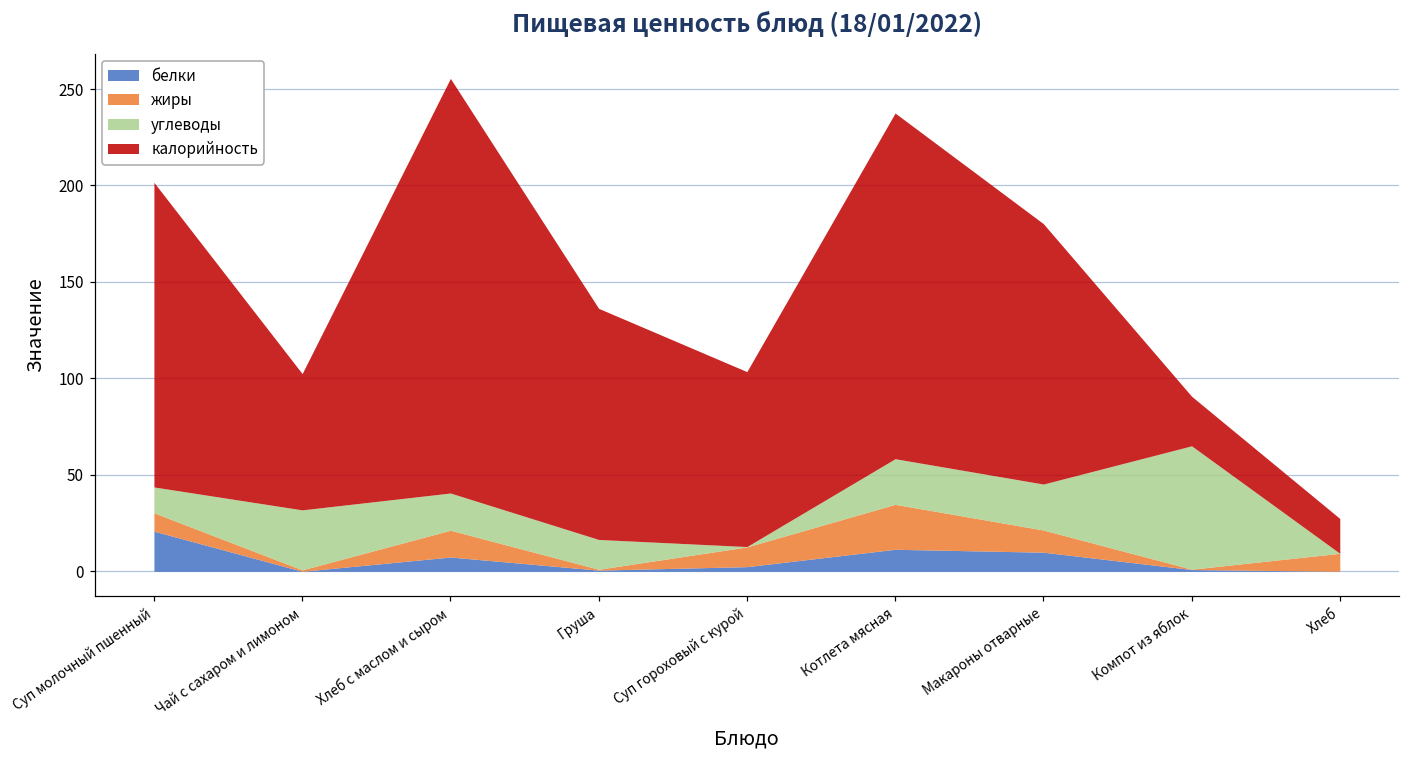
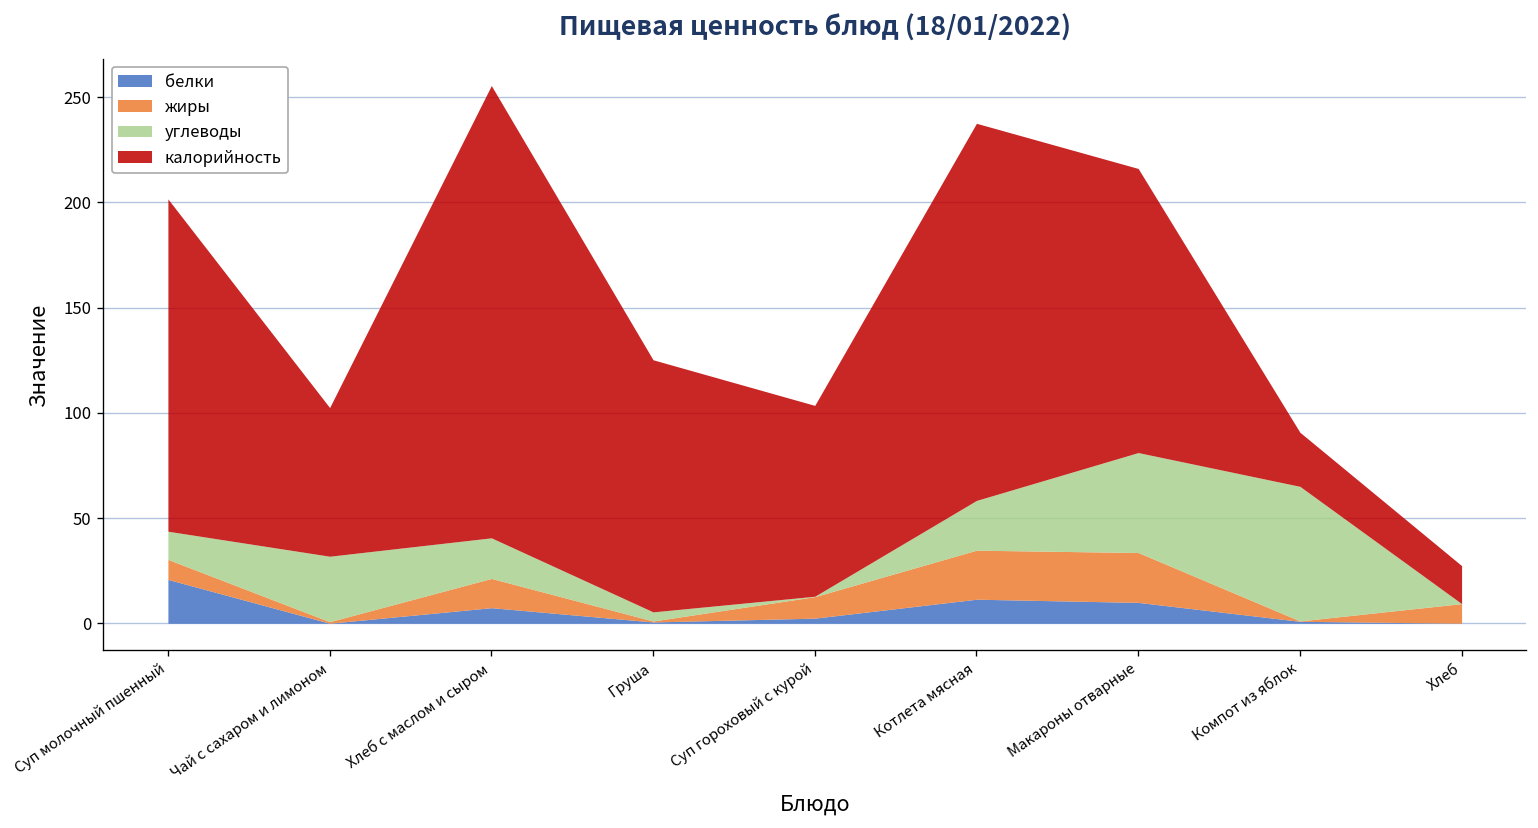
углеводы, Груша: 15 -> 4
жиры, Макароны отварные: 11 -> 24
углеводы, Макароны отварные: 24 -> 47
